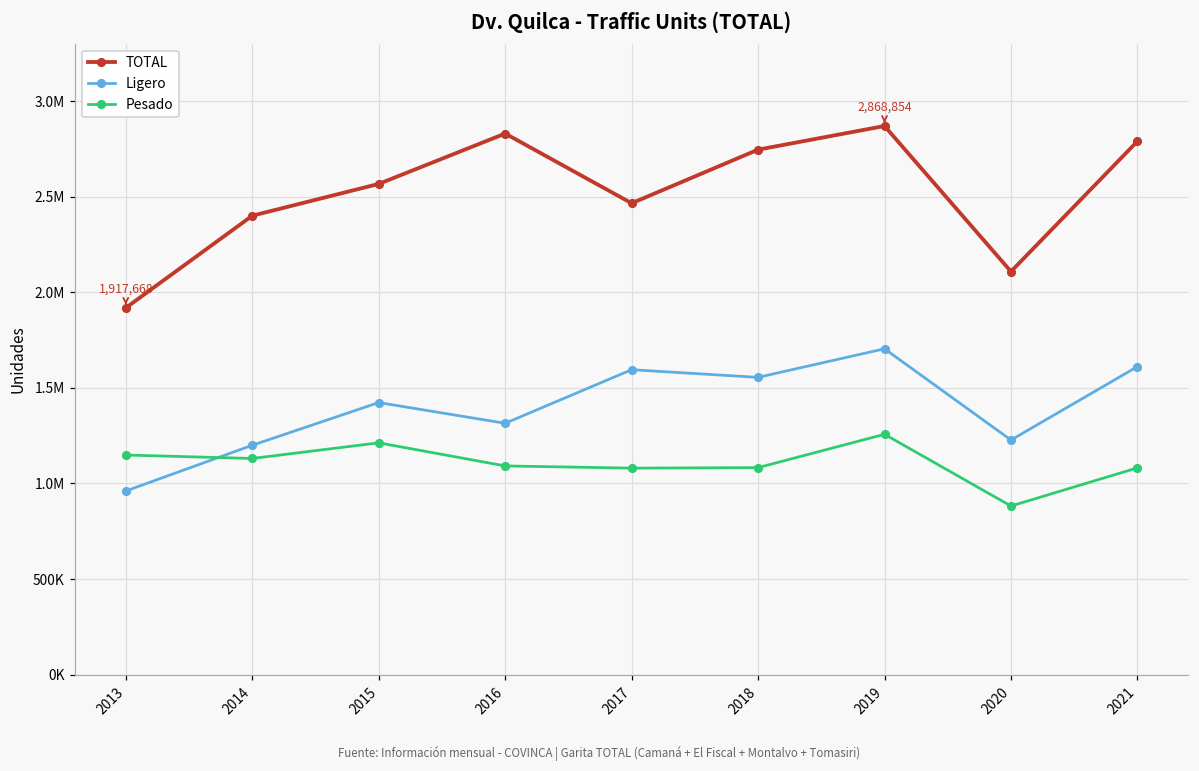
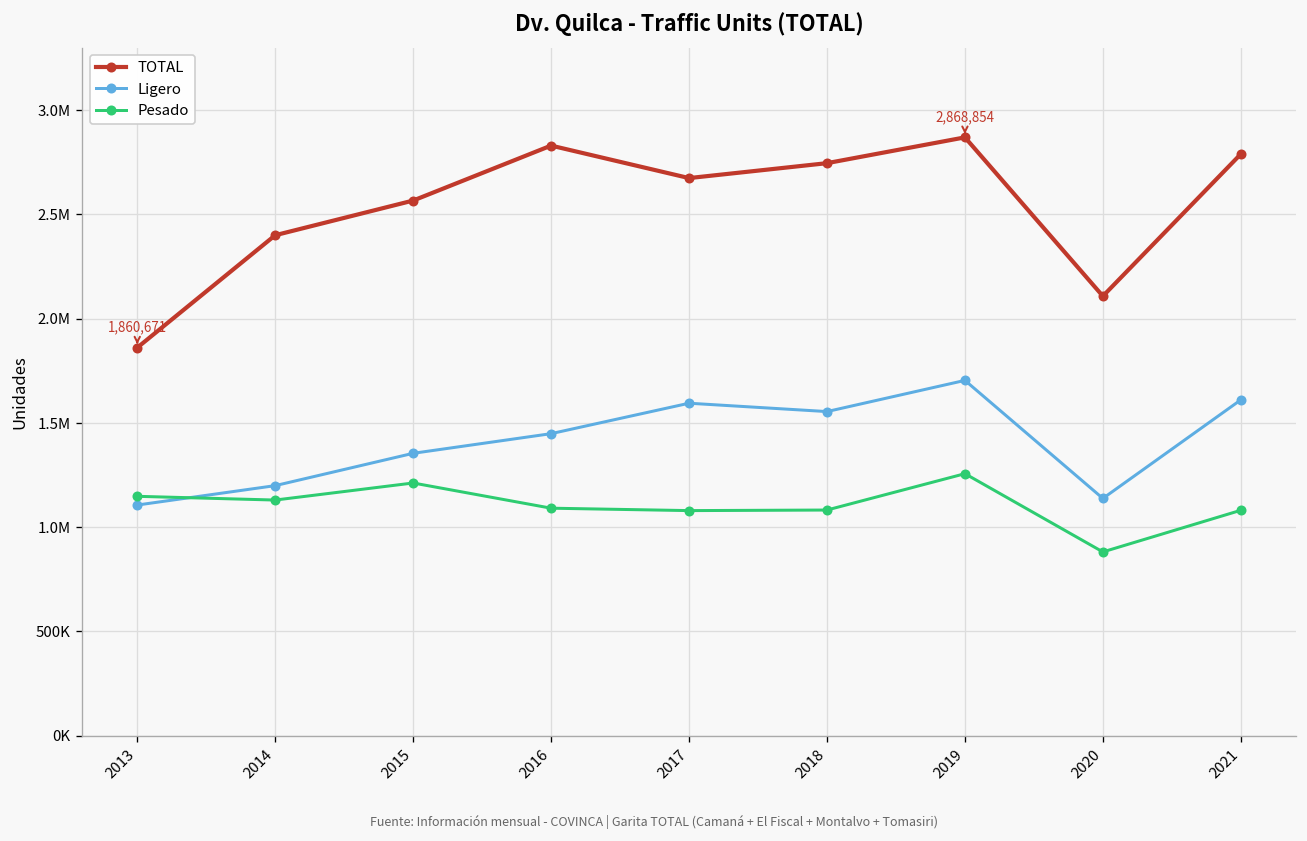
TOTAL, 2013: 1,917,668 -> 1,860,671
Ligero, 2013: 960000 -> 1110000
Ligero, 2015: 1420000 -> 1350000
Ligero, 2016: 1310000 -> 1450000
TOTAL, 2017: 2460000 -> 2670000
Ligero, 2020: 1230000 -> 1140000
